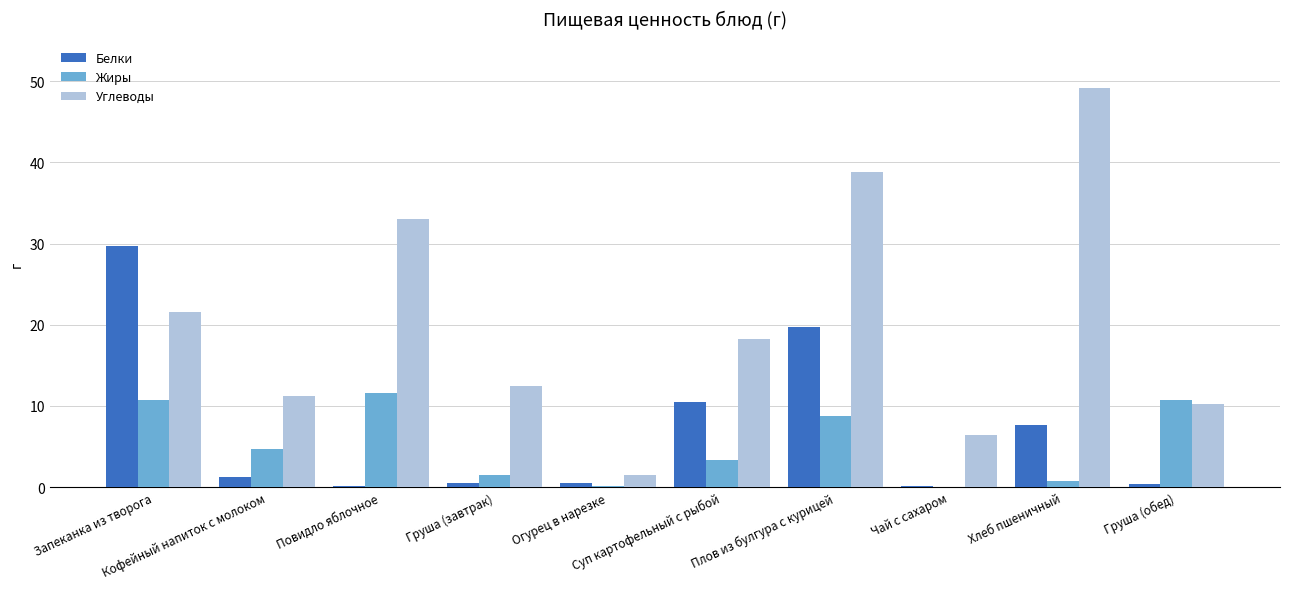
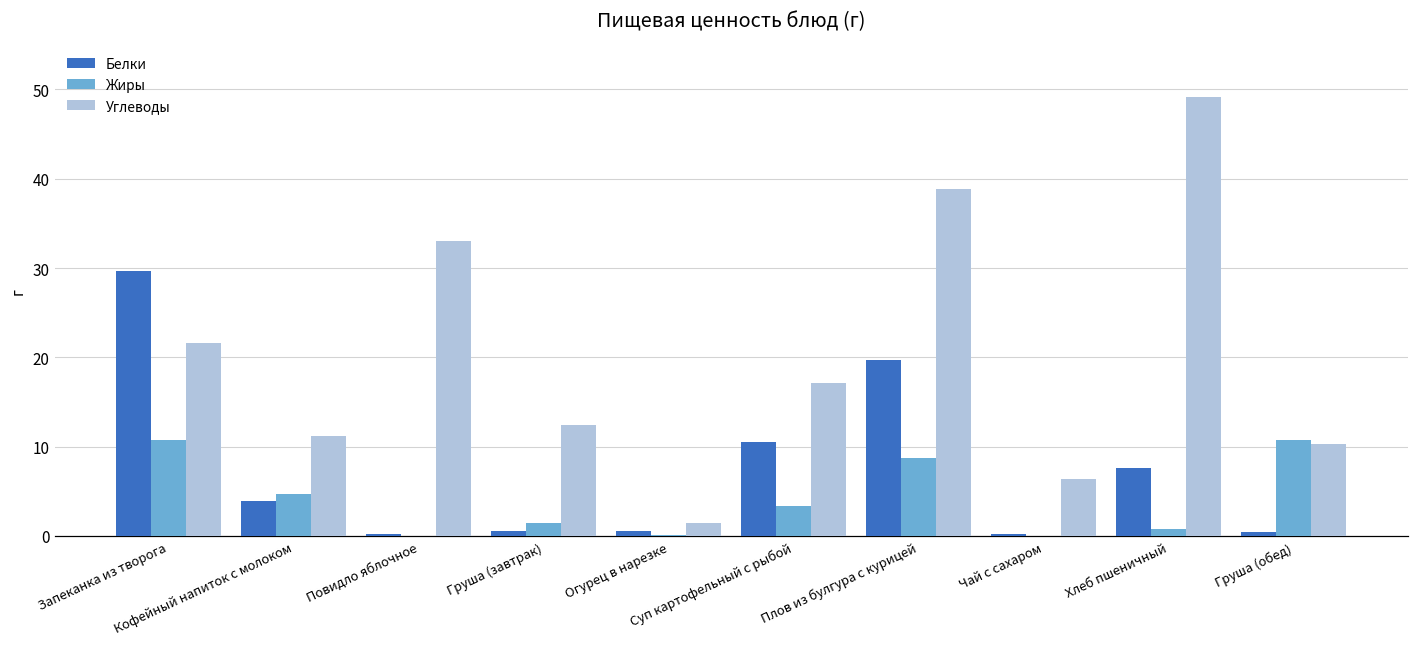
Белки, Кофейный напиток с молоком: 1 -> 4
Жиры, Повидло яблочное: 12 -> 0
Углеводы, Суп картофельный с рыбой: 18 -> 17
